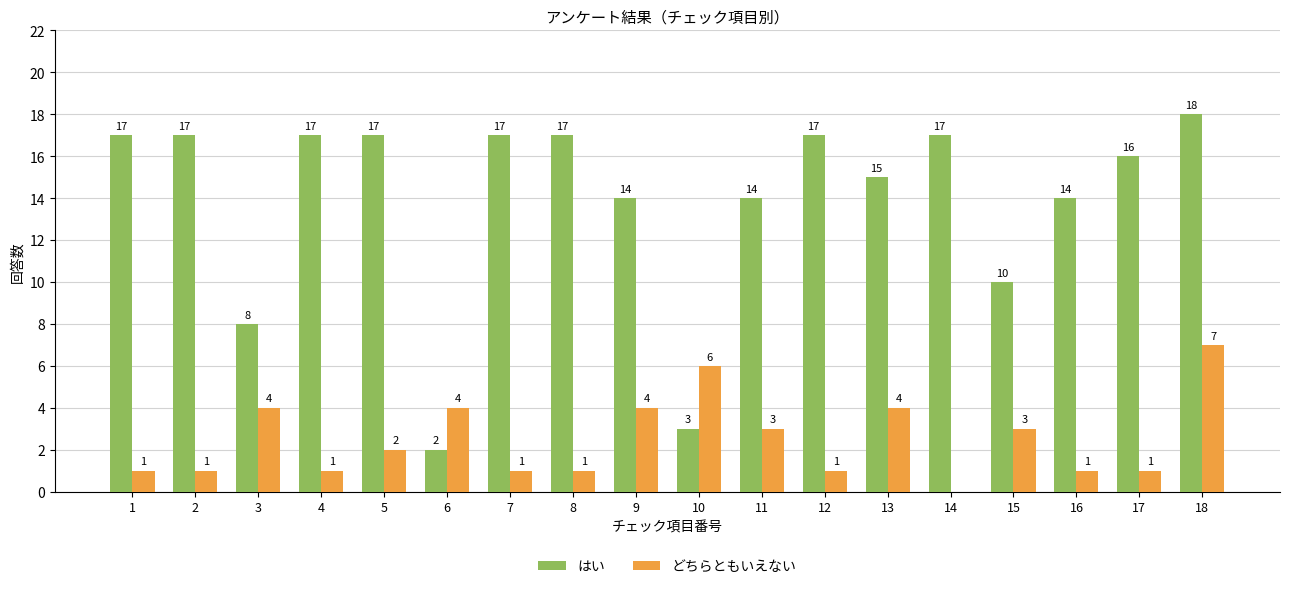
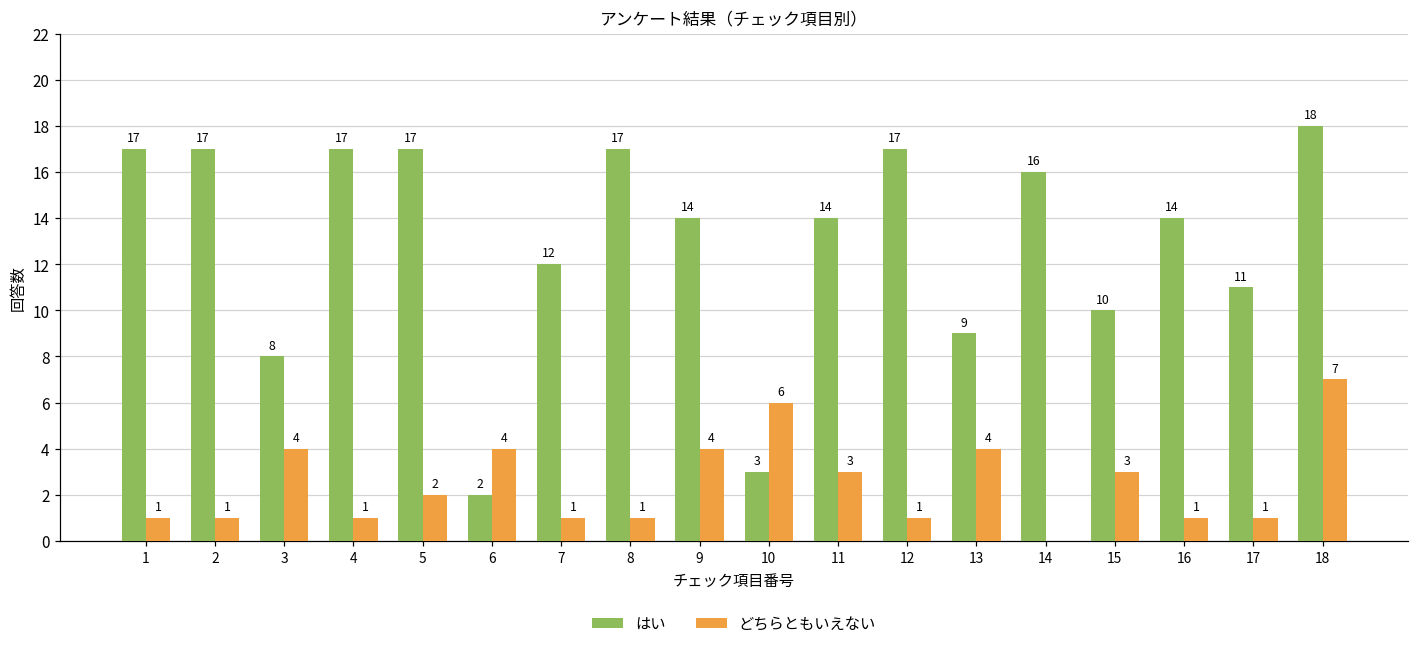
はい, 7: 17 -> 12
はい, 13: 15 -> 9
はい, 14: 17 -> 16
はい, 17: 16 -> 11
